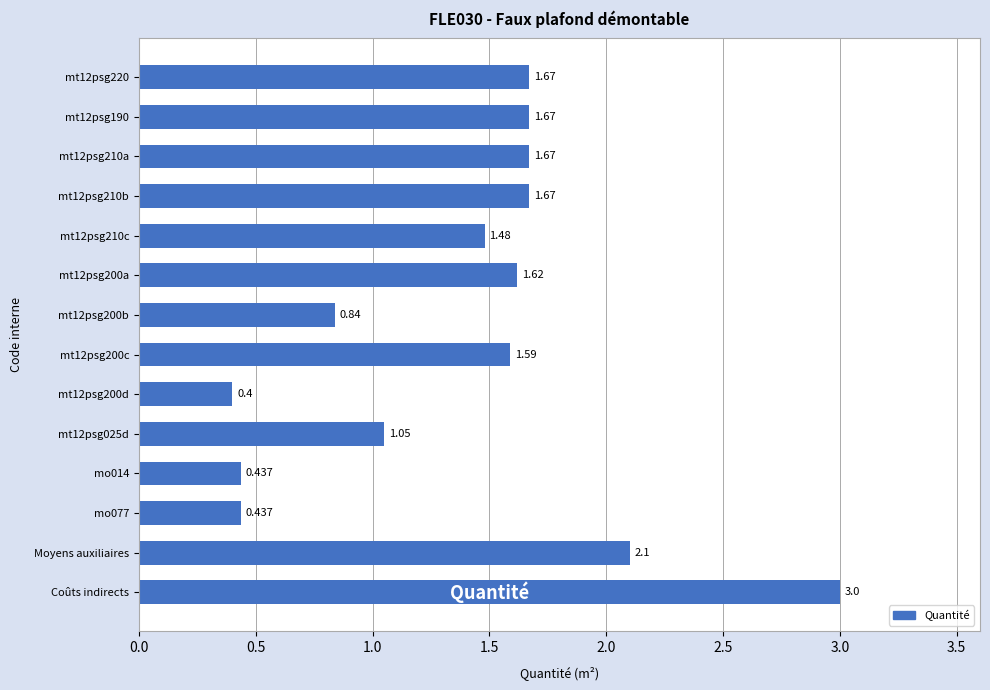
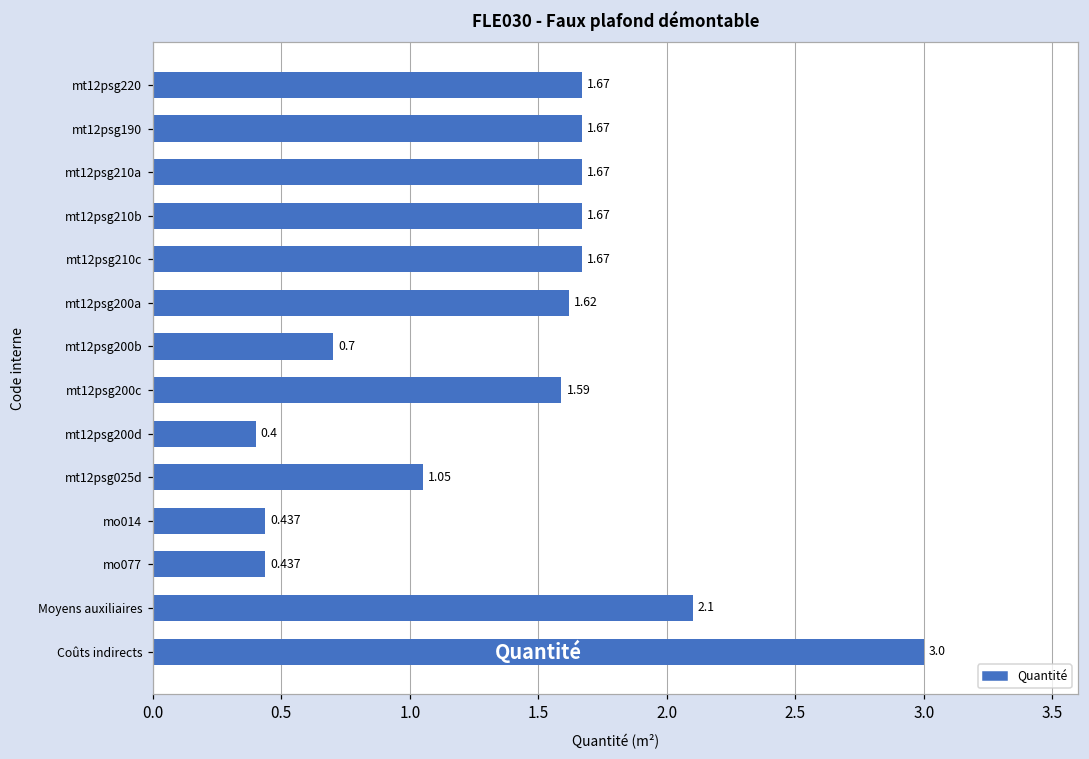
mt12psg210c: 1.48 -> 1.67
mt12psg200b: 0.84 -> 0.7
